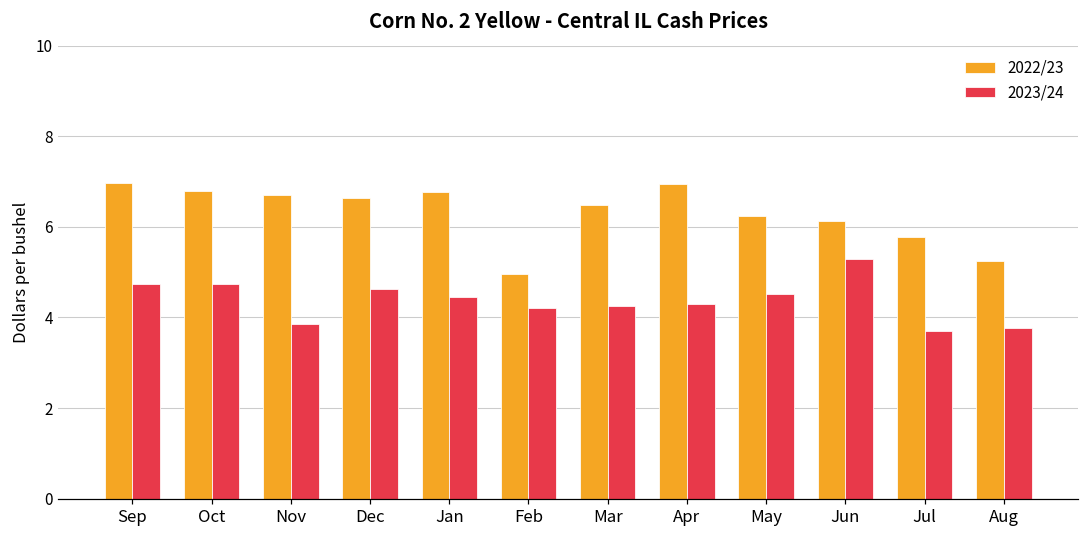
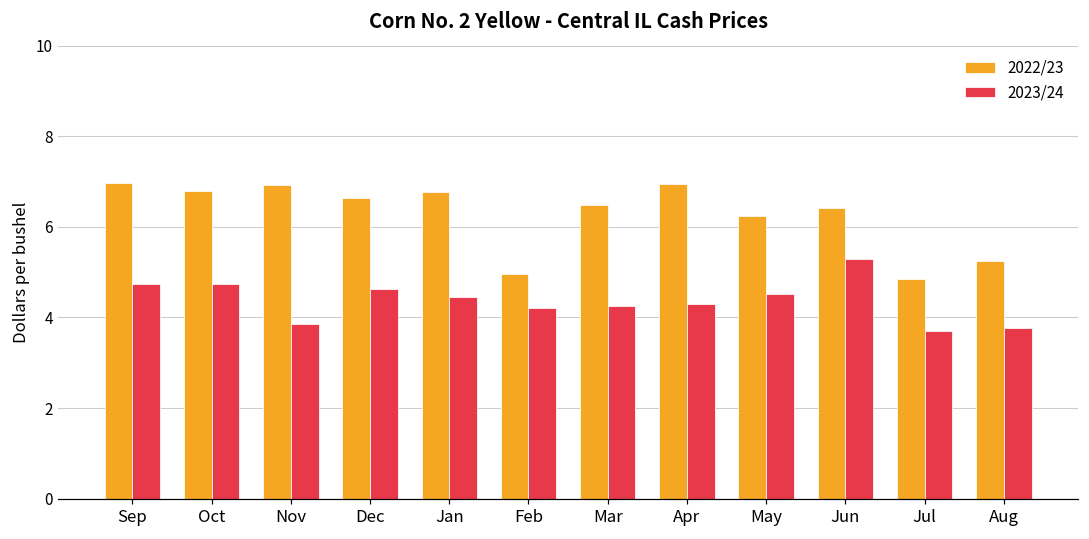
2022/23, Nov: 6.7 -> 6.9
2022/23, Jun: 6.1 -> 6.4
2022/23, Jul: 5.8 -> 4.9
